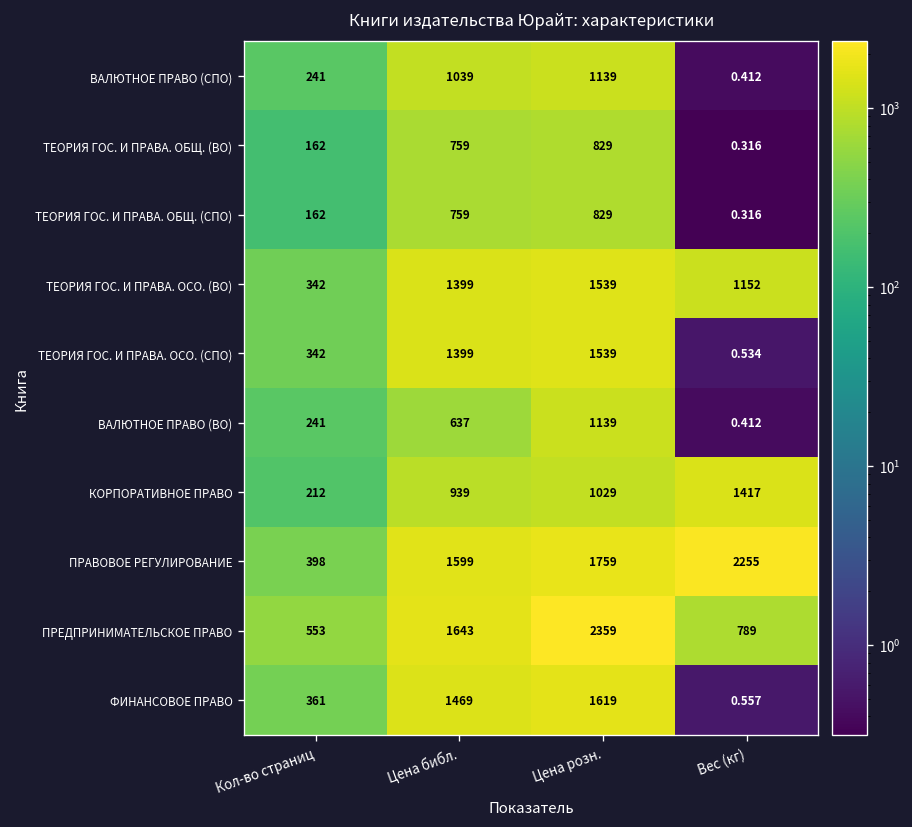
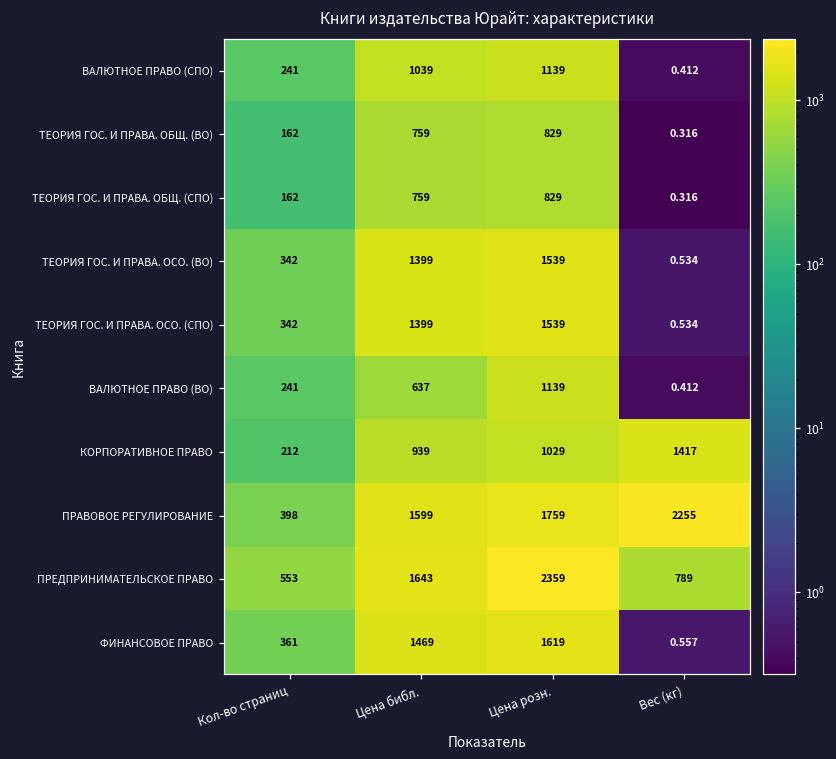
ТЕОРИЯ ГОС. И ПРАВА. ОСО. (ВО), Вес (кг): 1152 -> 0.534
